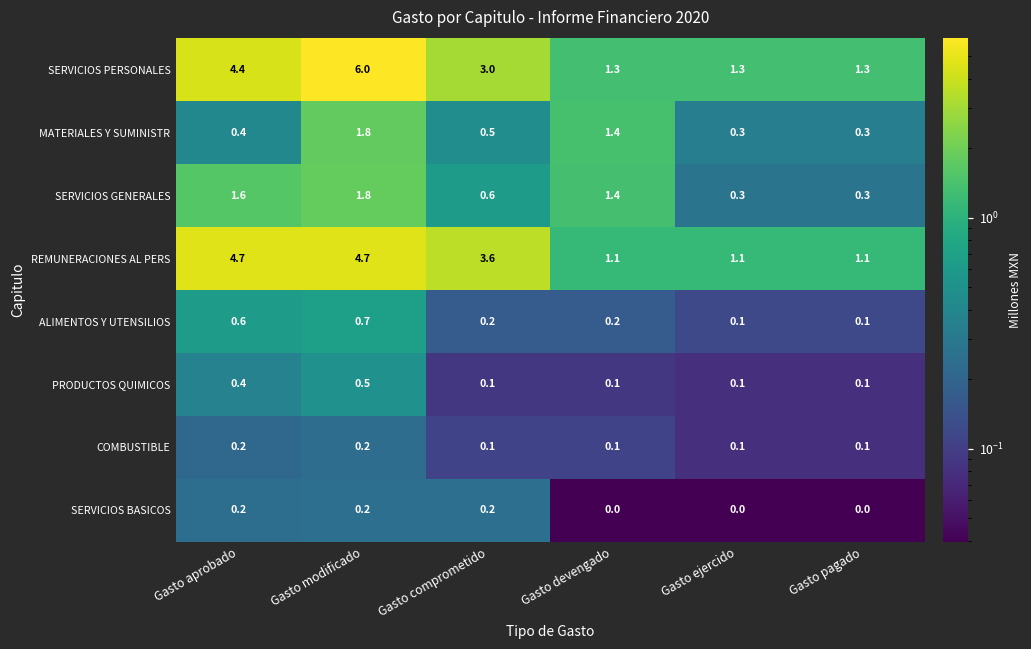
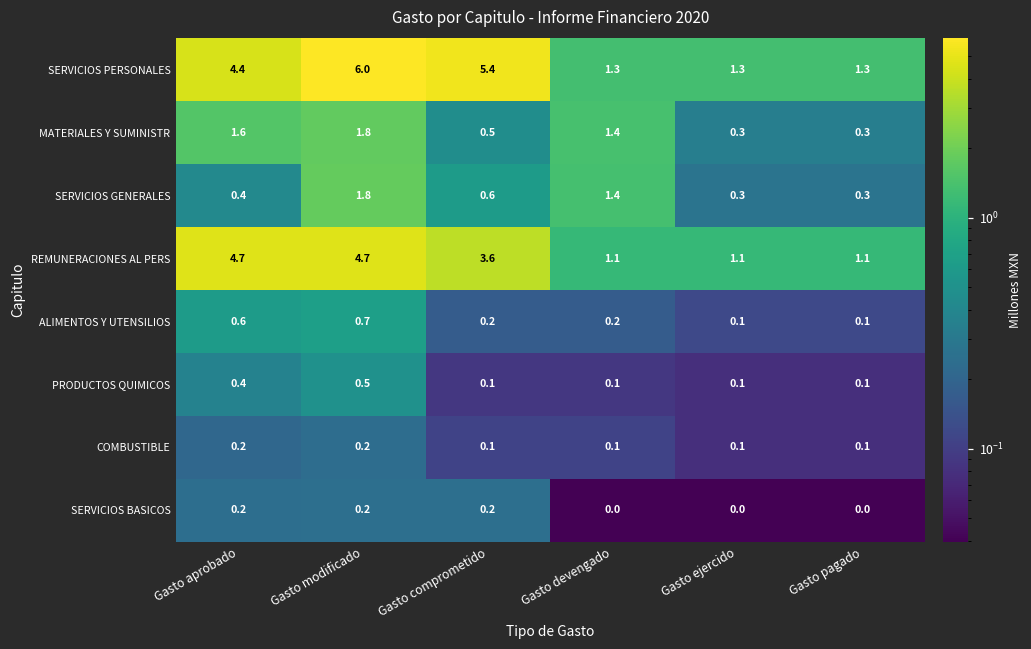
SERVICIOS PERSONALES, Gasto comprometido: 3.0 -> 5.4
MATERIALES Y SUMINISTR, Gasto aprobado: 0.4 -> 1.6
SERVICIOS GENERALES, Gasto aprobado: 1.6 -> 0.4
